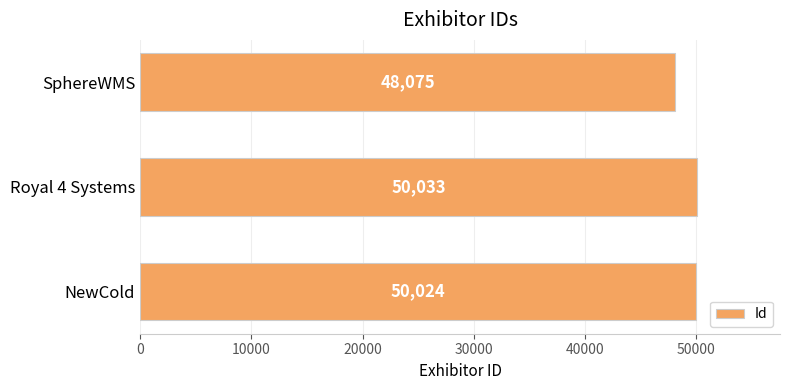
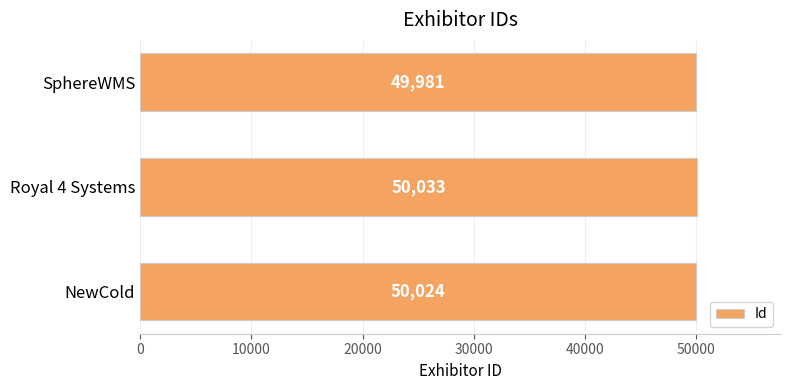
SphereWMS: 48,075 -> 49,981
